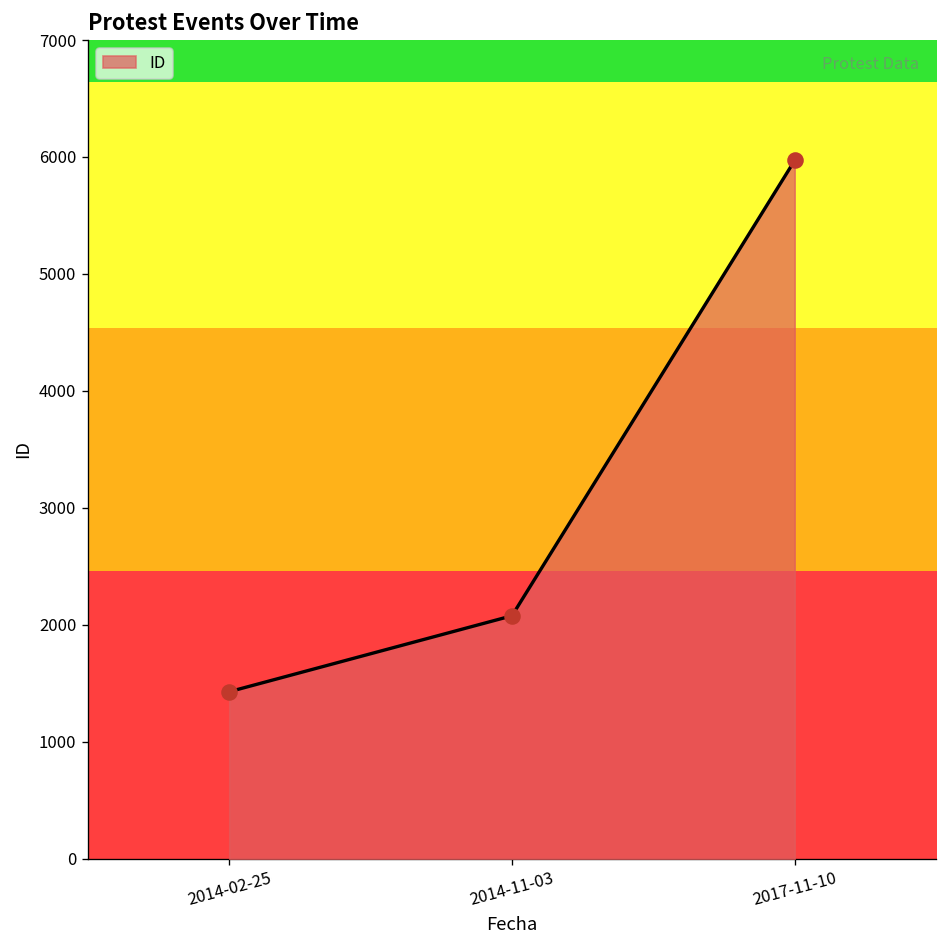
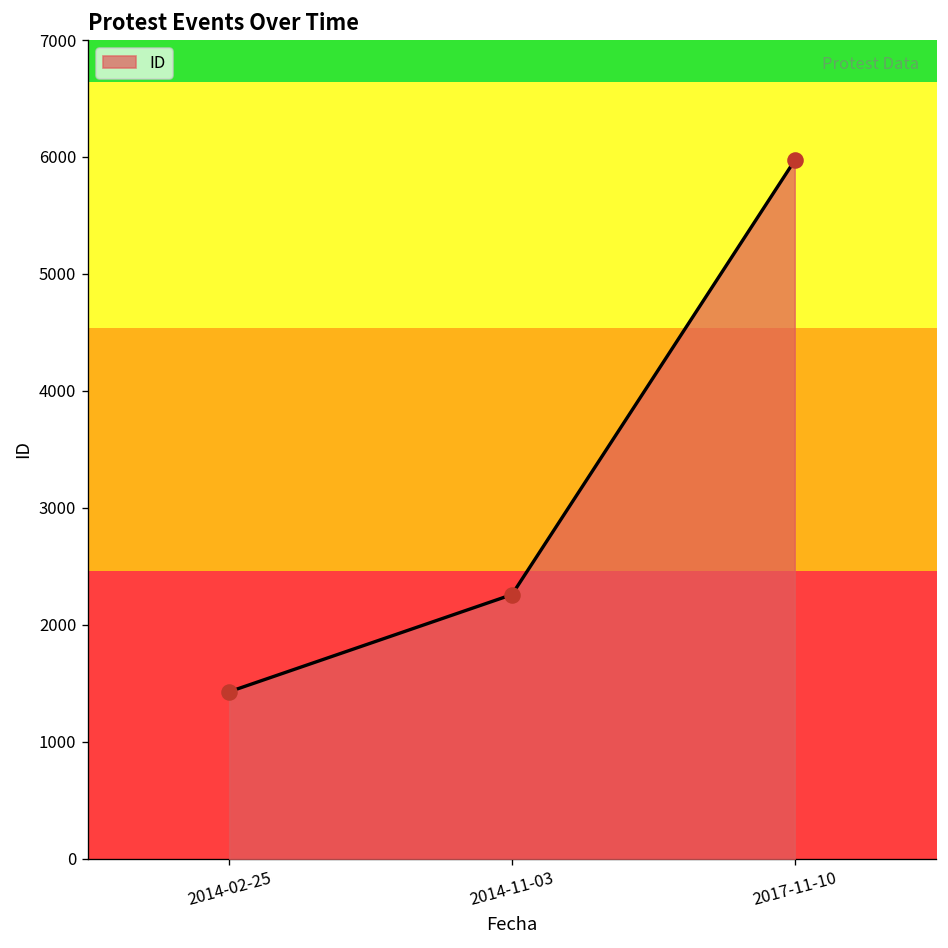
2014-11-03: 2100 -> 2300
